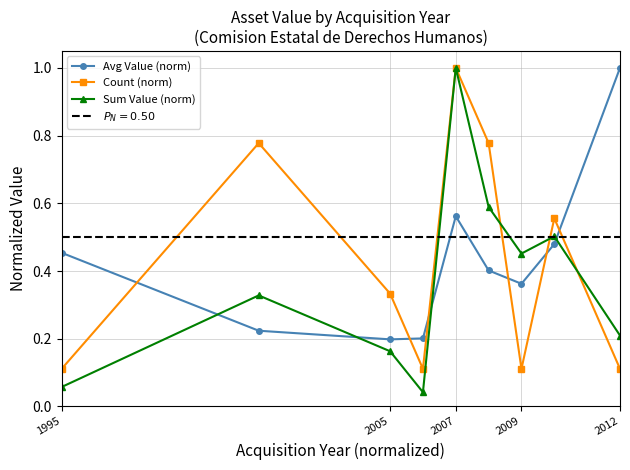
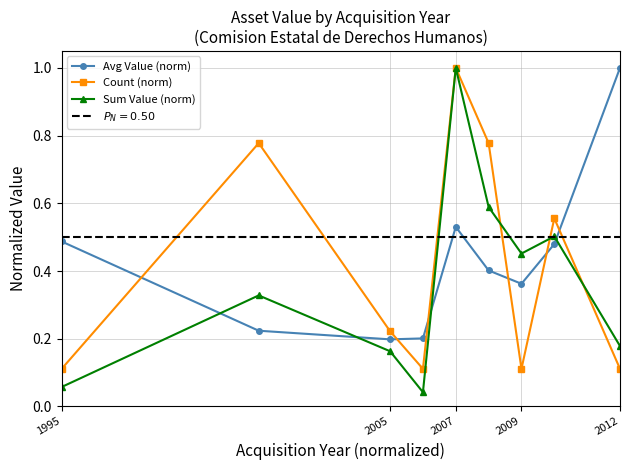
Avg Value (norm), 1995: 0.45 -> 0.49
Count (norm), 2005: 0.33 -> 0.22
Avg Value (norm), 2007: 0.56 -> 0.53
Sum Value (norm), 2012: 0.21 -> 0.18
